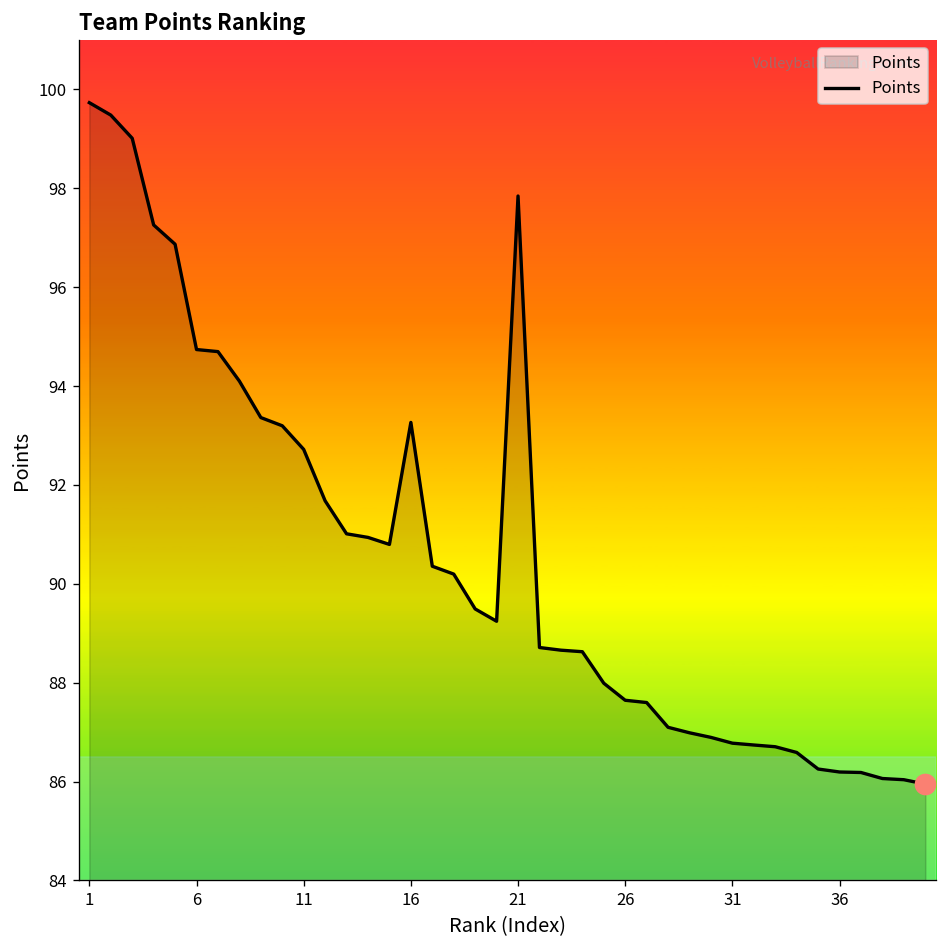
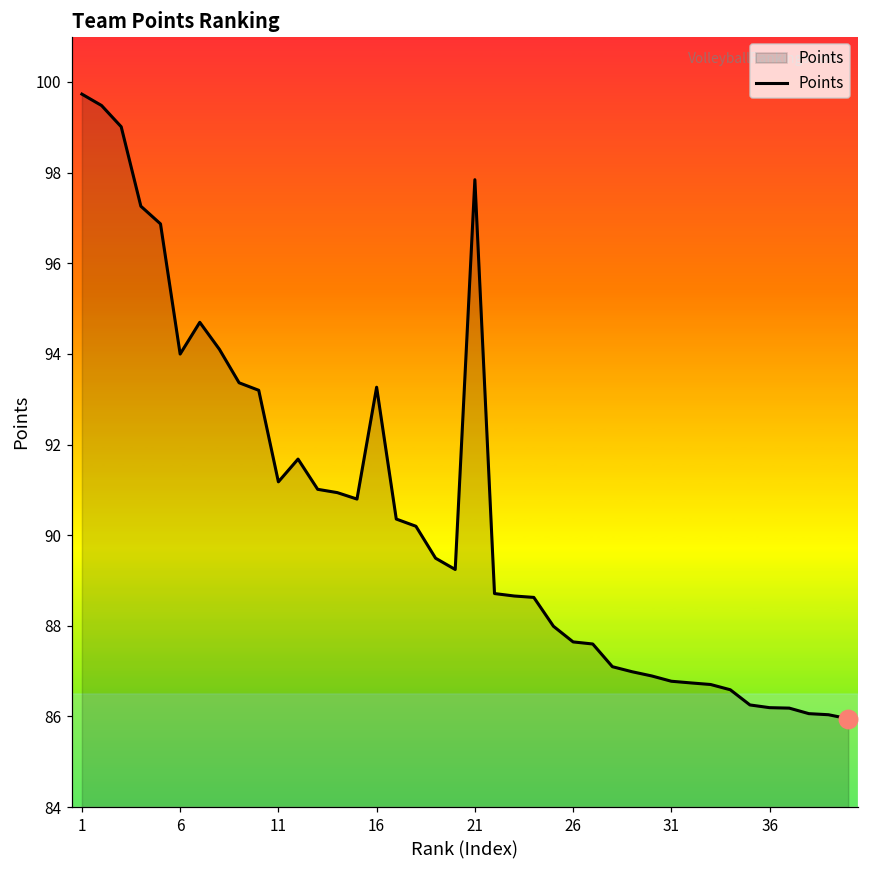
Points, 6: 94.7 -> 94.0
Points, 11: 92.7 -> 91.2
